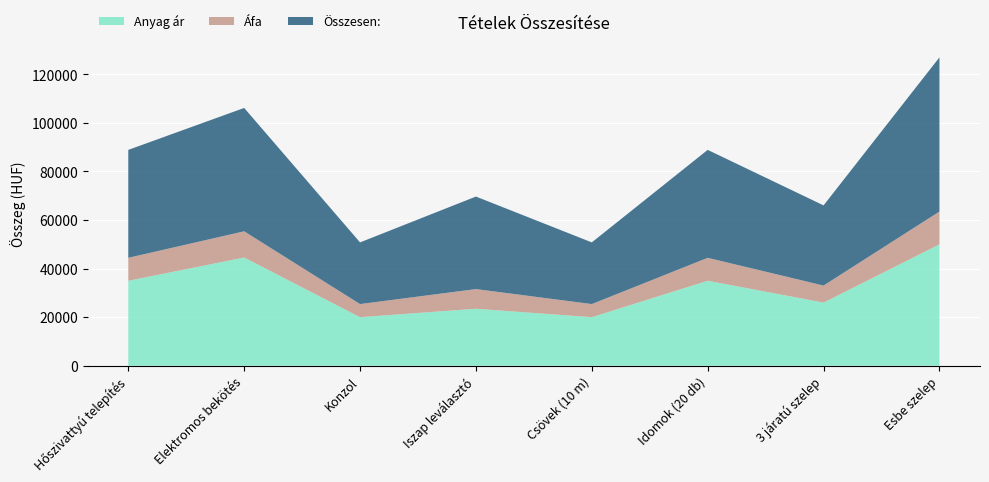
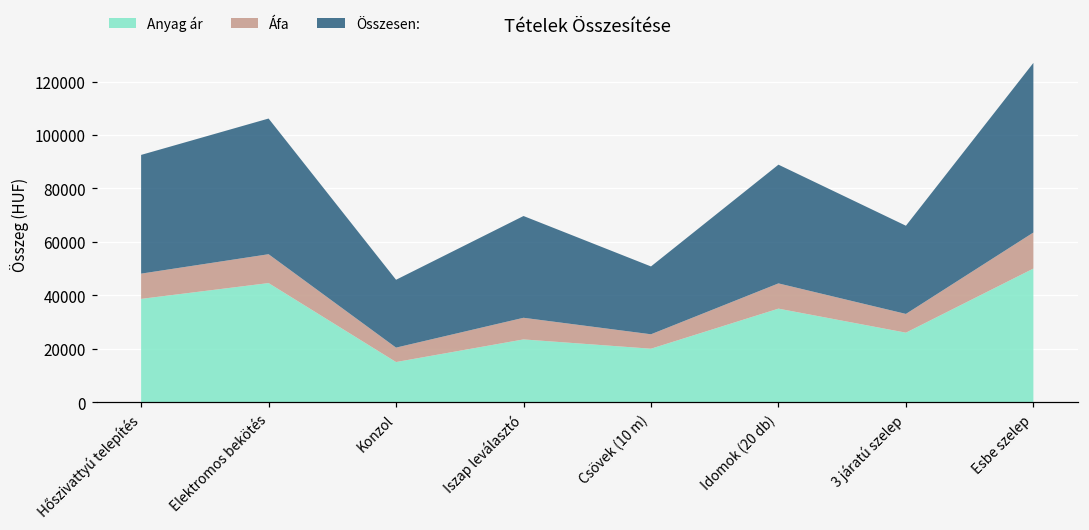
Anyag ár, Hőszivattyú telepítés: 35000 -> 39000
Anyag ár, Konzol: 20000 -> 15000
